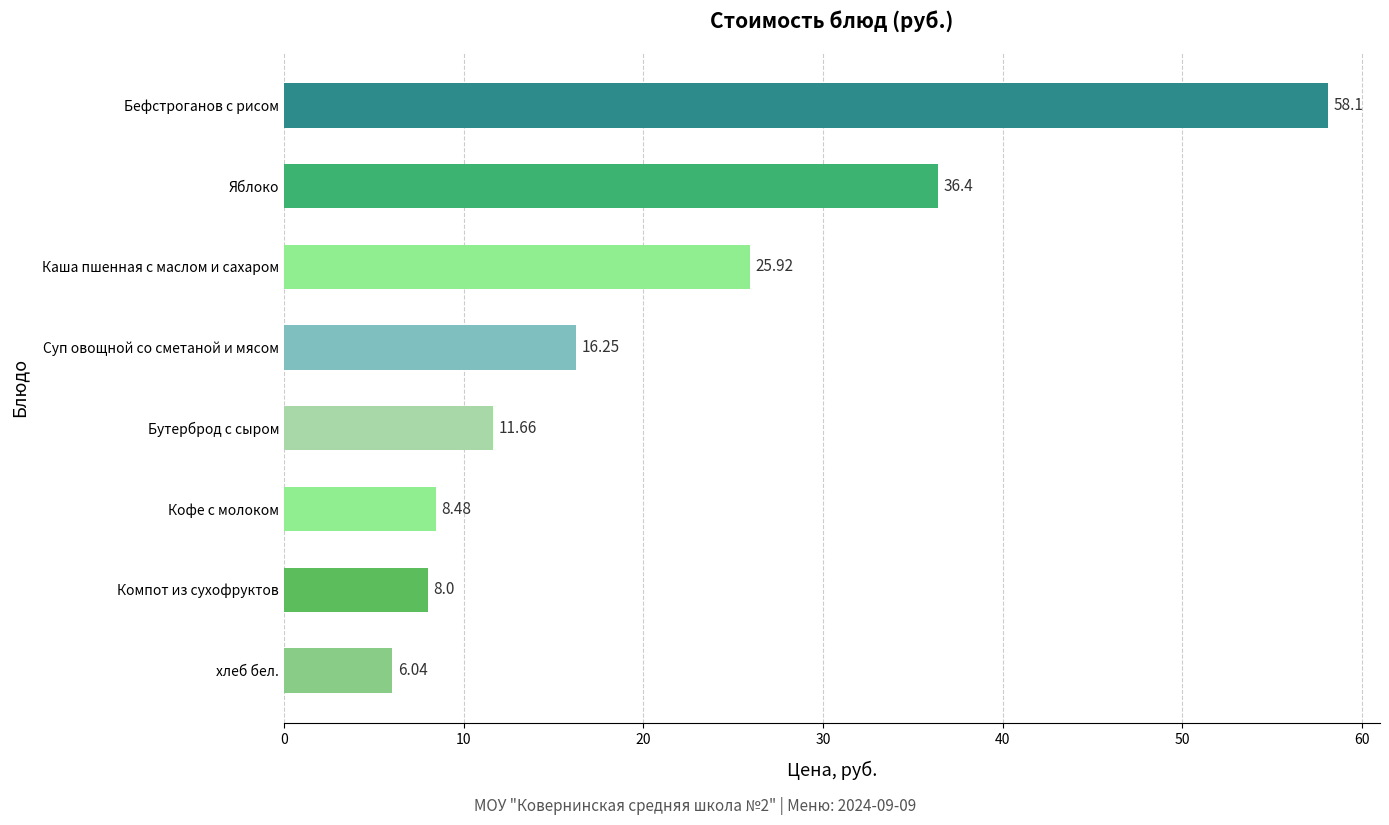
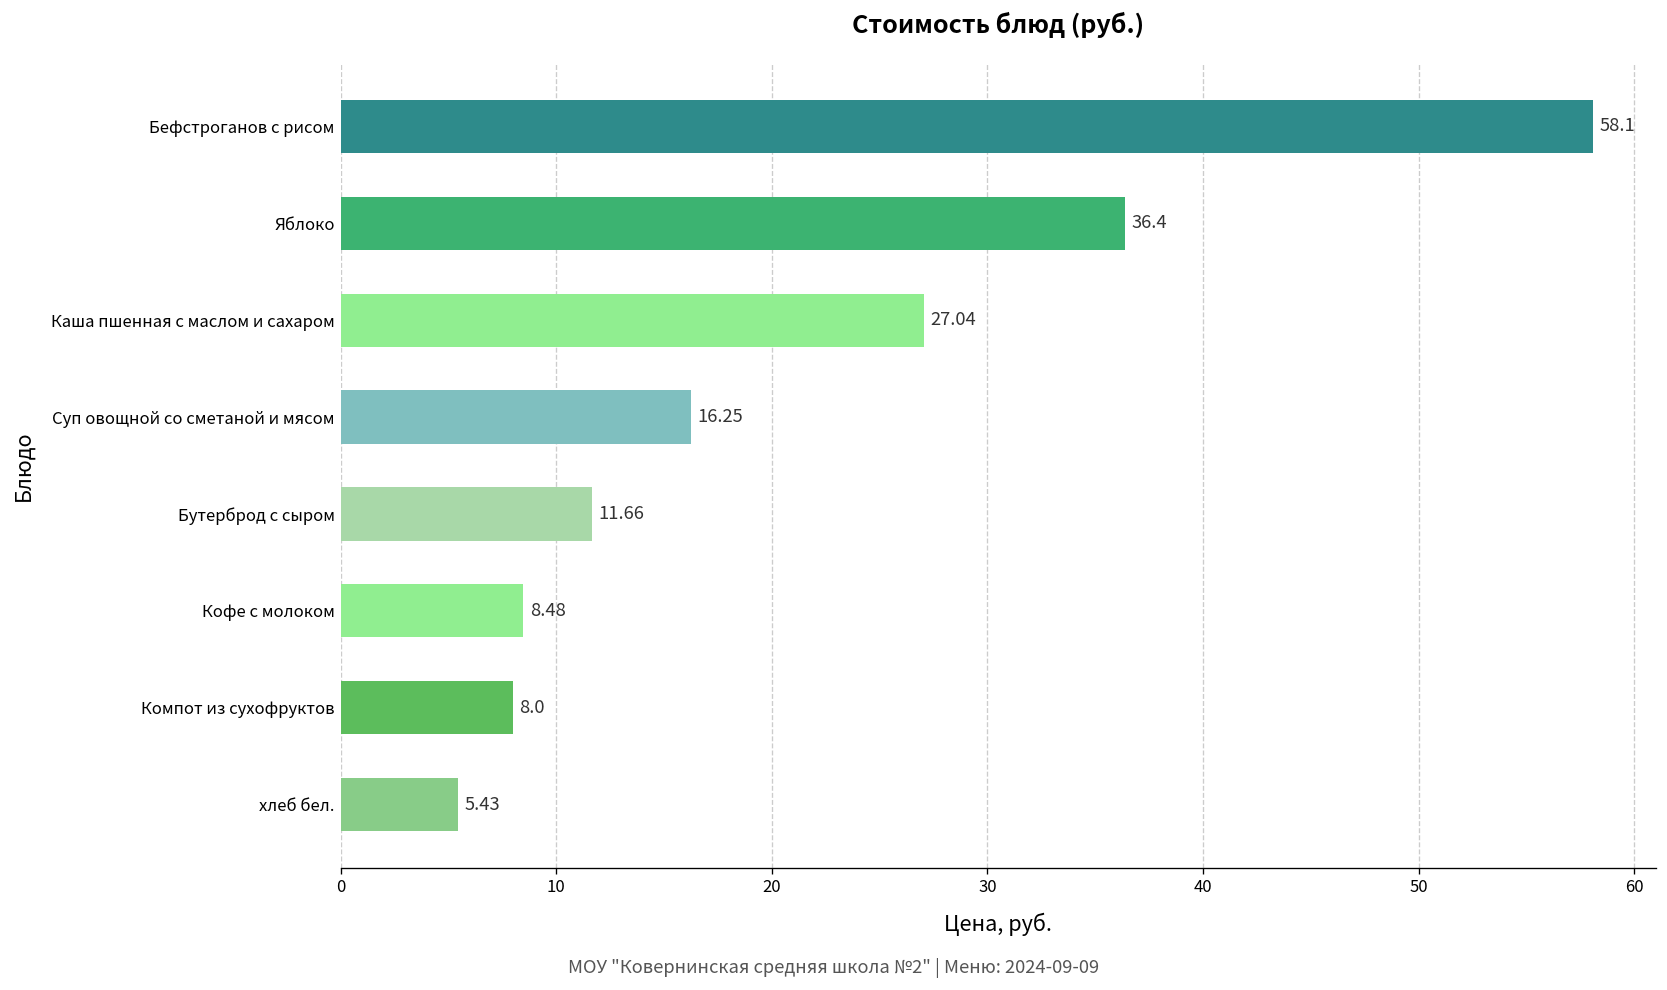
Каша пшенная с маслом и сахаром: 25.92 -> 27.04
хлеб бел.: 6.04 -> 5.43
